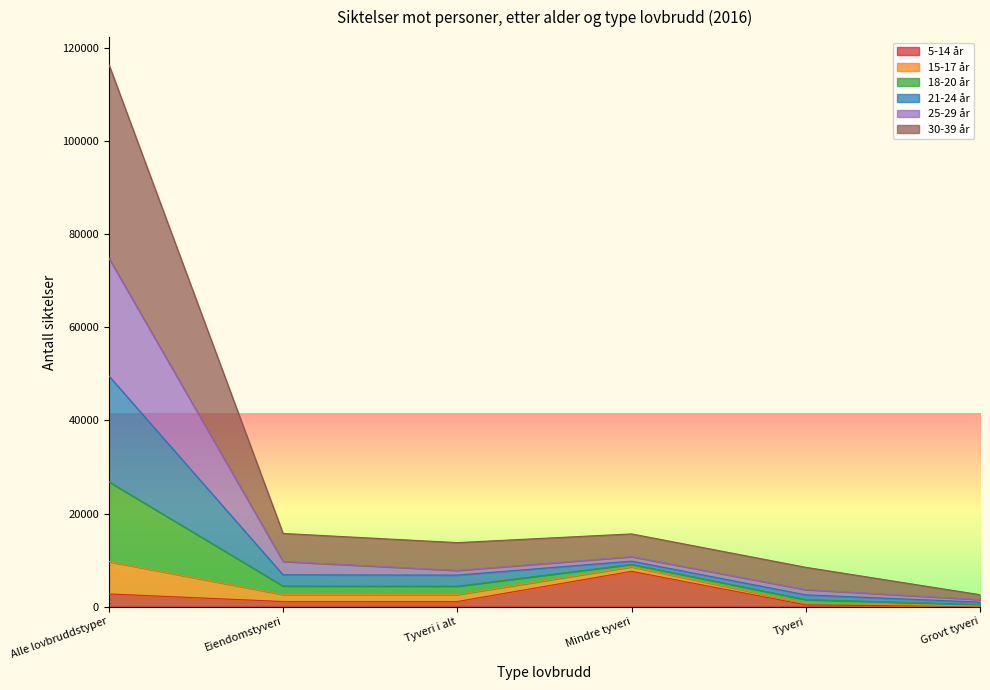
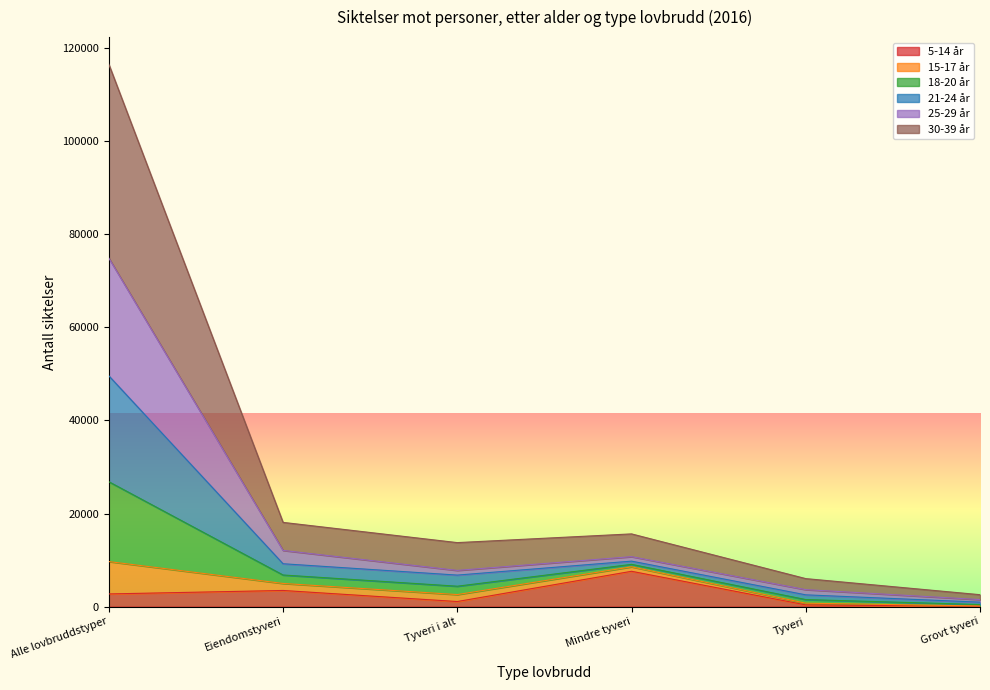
5-14 år, Eiendomstyveri: 1000 -> 3000
30-39 år, Tyveri: 5000 -> 2000
